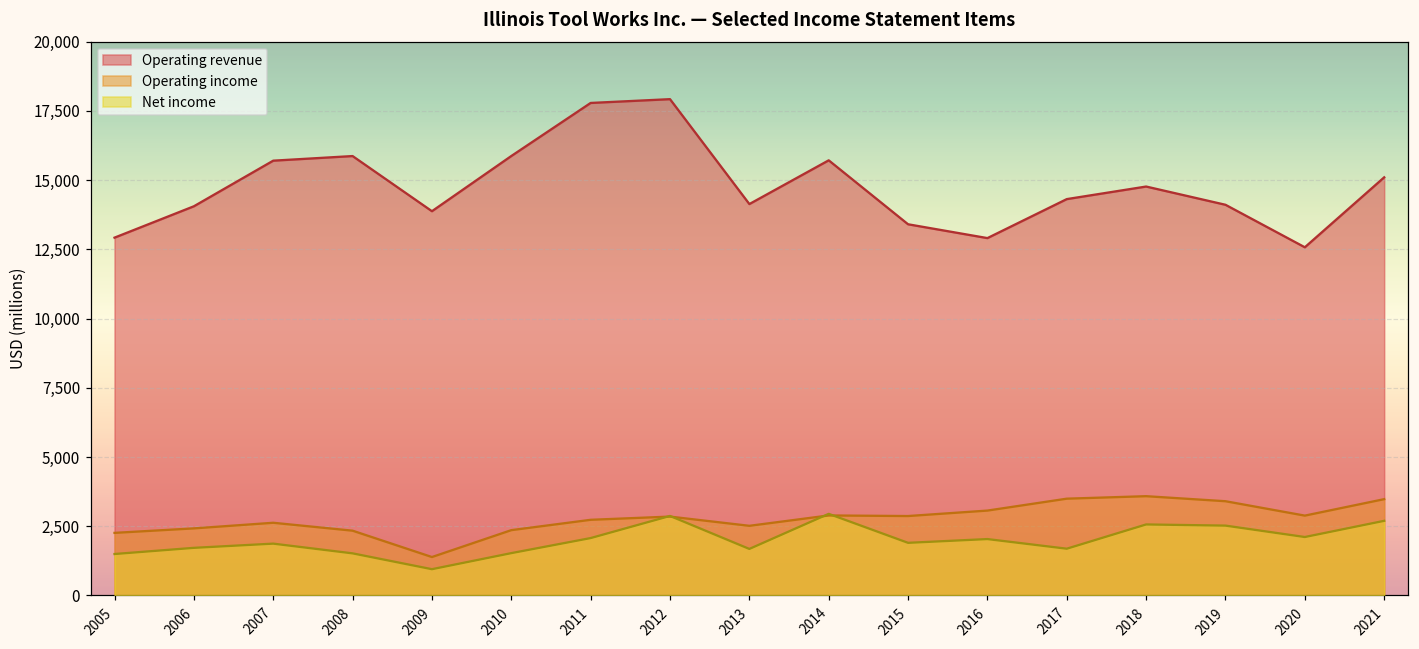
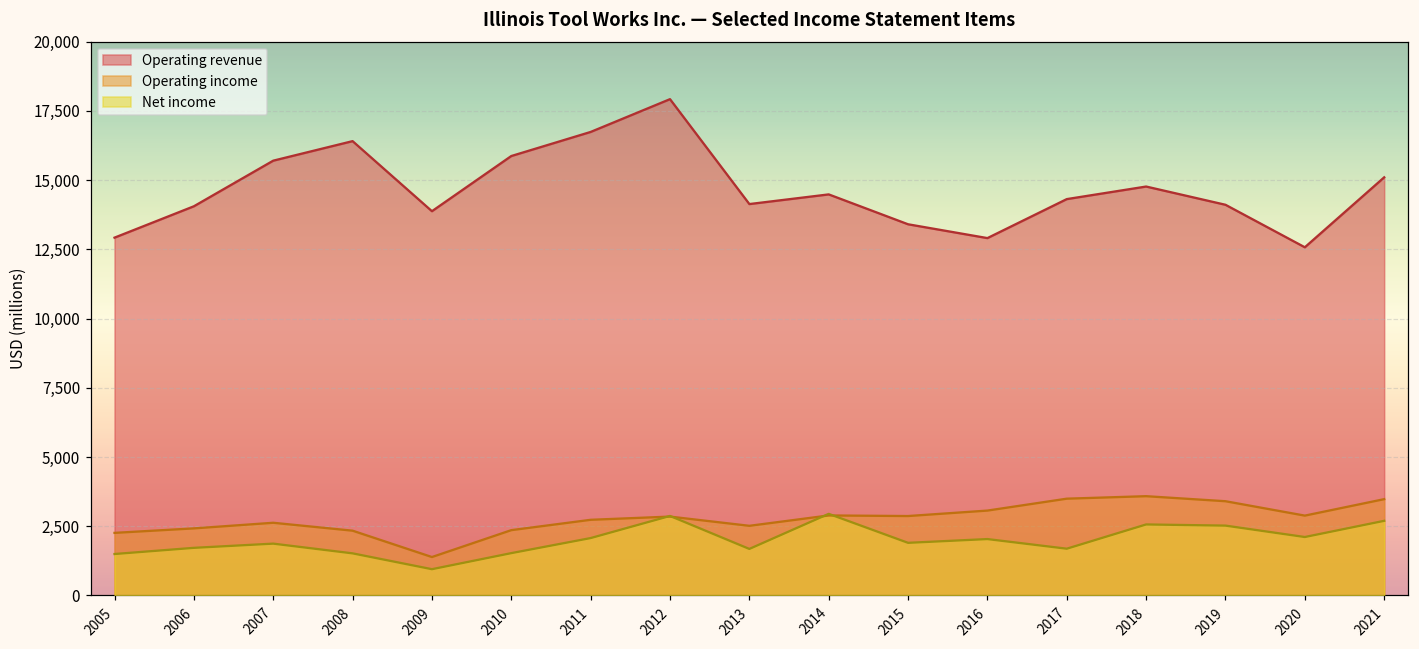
Operating revenue, 2008: 15,900 -> 16,400
Operating revenue, 2011: 17,800 -> 16,700
Operating revenue, 2014: 15,700 -> 14,500
